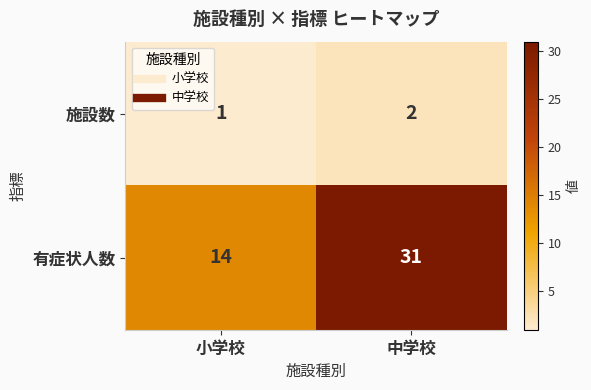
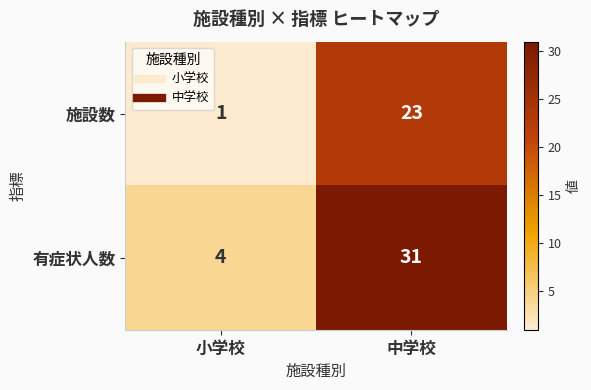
施設数, 中学校: 2 -> 23
有症状人数, 小学校: 14 -> 4
